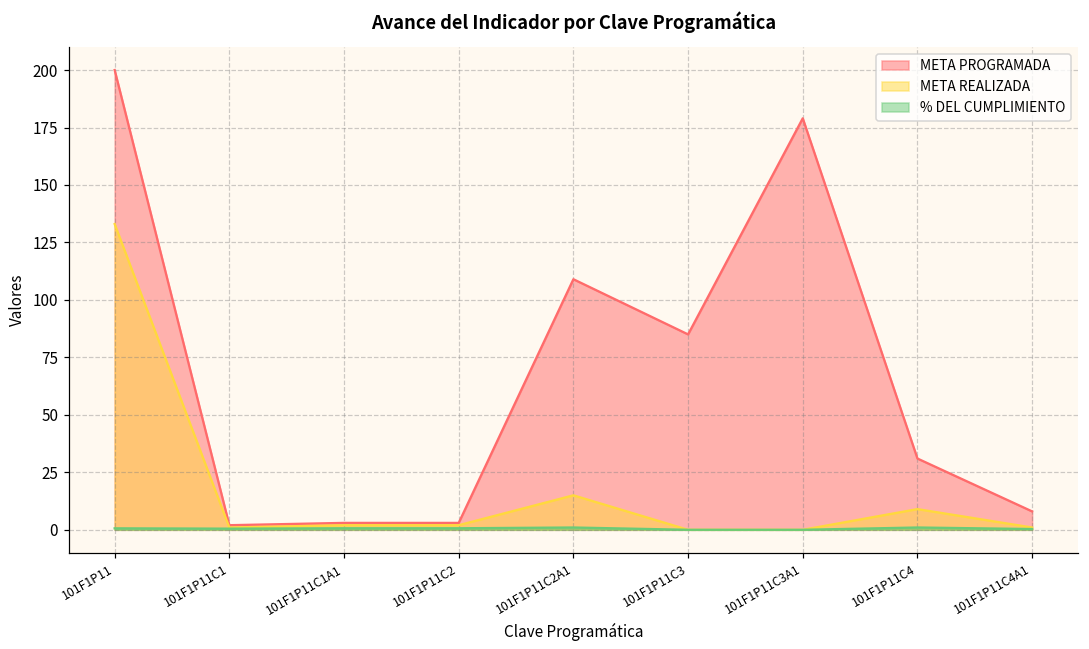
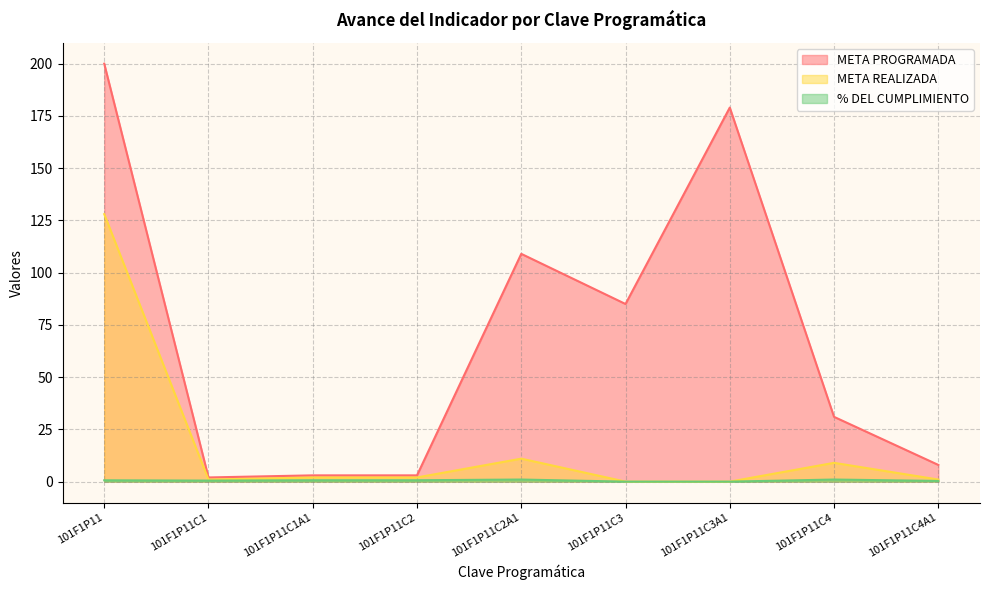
META REALIZADA, 101F1P11: 133 -> 128
META REALIZADA, 101F1P11C2A1: 15 -> 11
